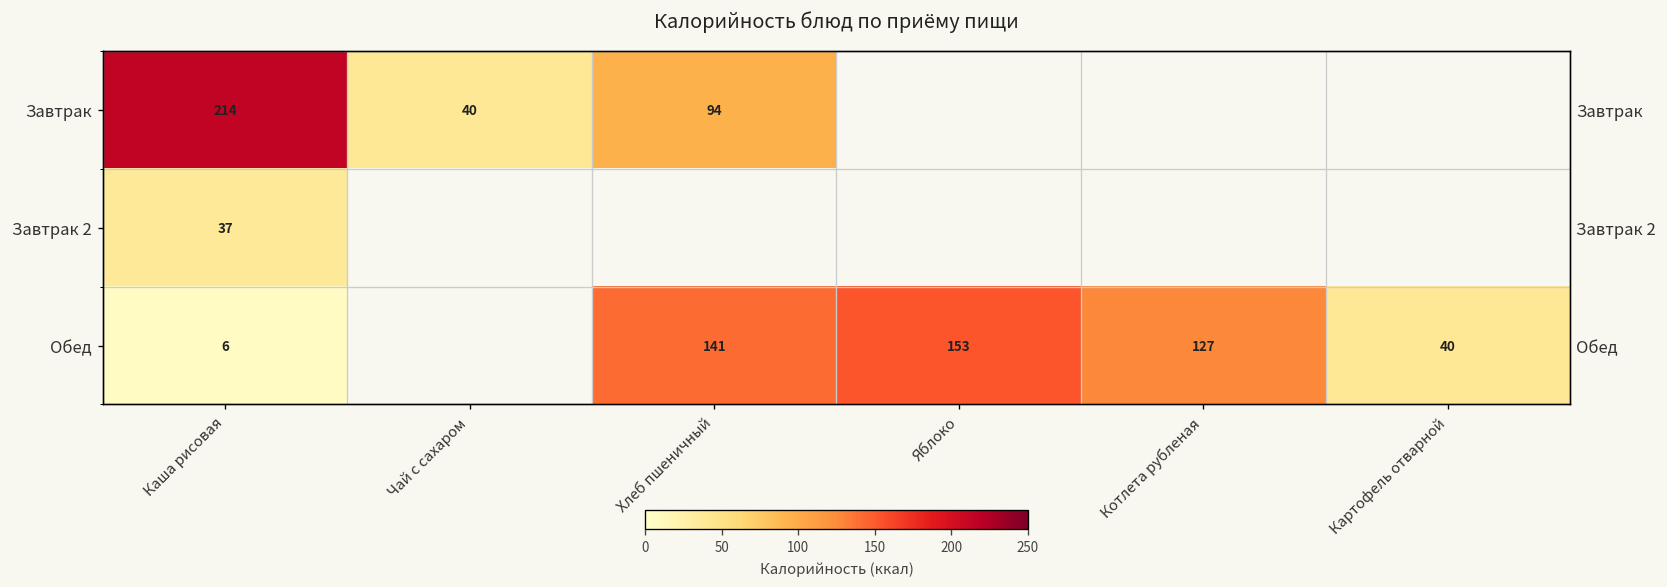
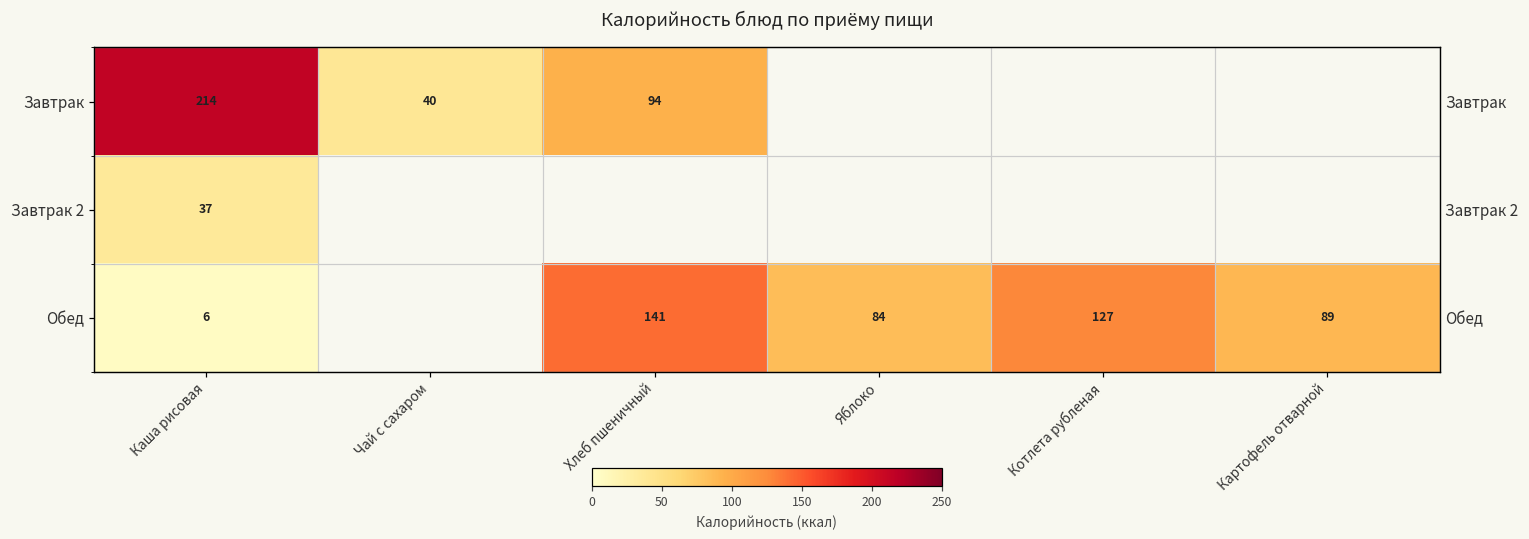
Обед, Яблоко: 153 -> 84
Обед, Картофель отварной: 40 -> 89
